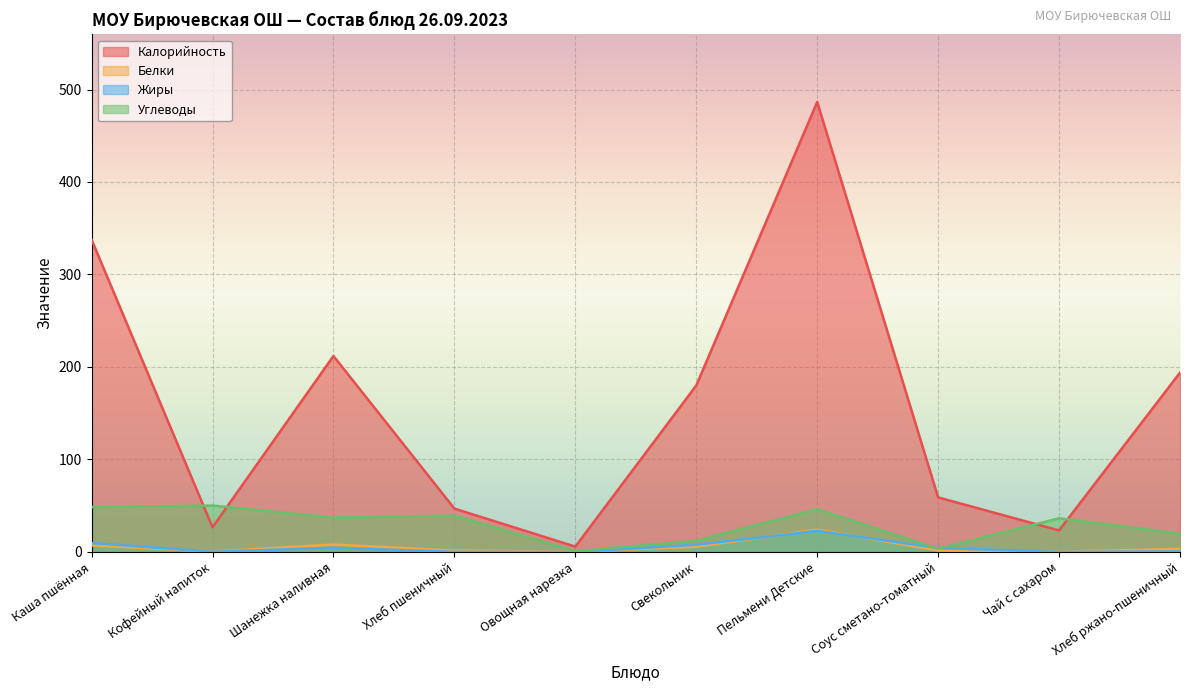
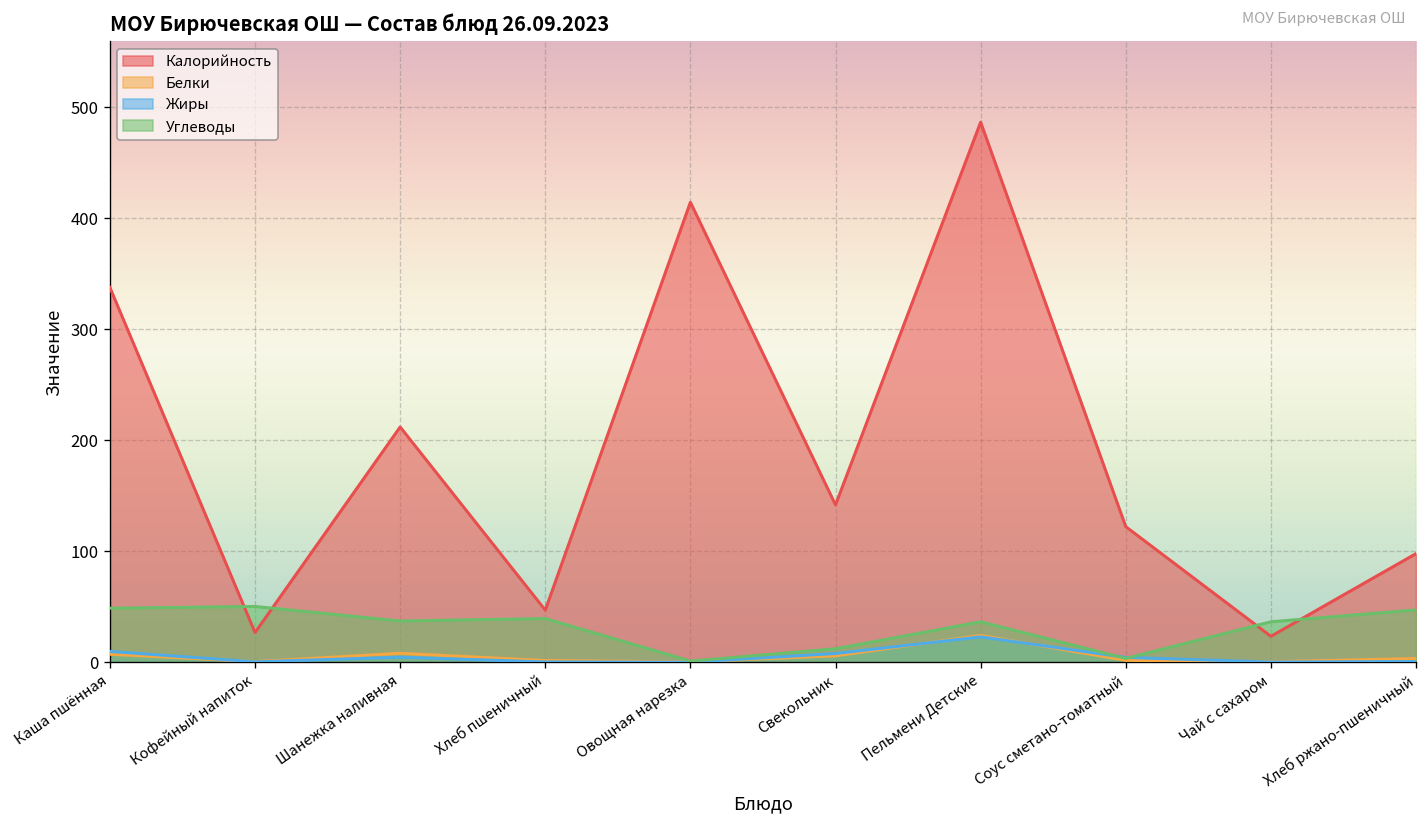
Калорийность, Овощная нарезка: 10 -> 410
Калорийность, Свекольник: 180 -> 140
Углеводы, Пельмени Детские: 50 -> 40
Калорийность, Соус сметано-томатный: 60 -> 120
Калорийность, Хлеб ржано-пшеничный: 190 -> 100
Углеводы, Хлеб ржано-пшеничный: 20 -> 50
